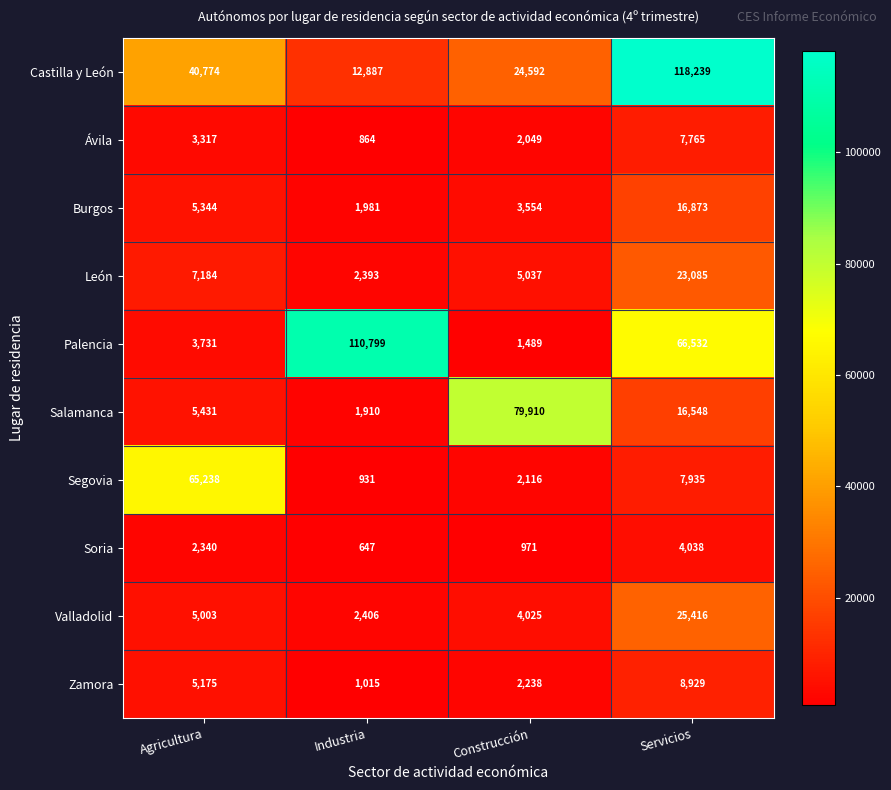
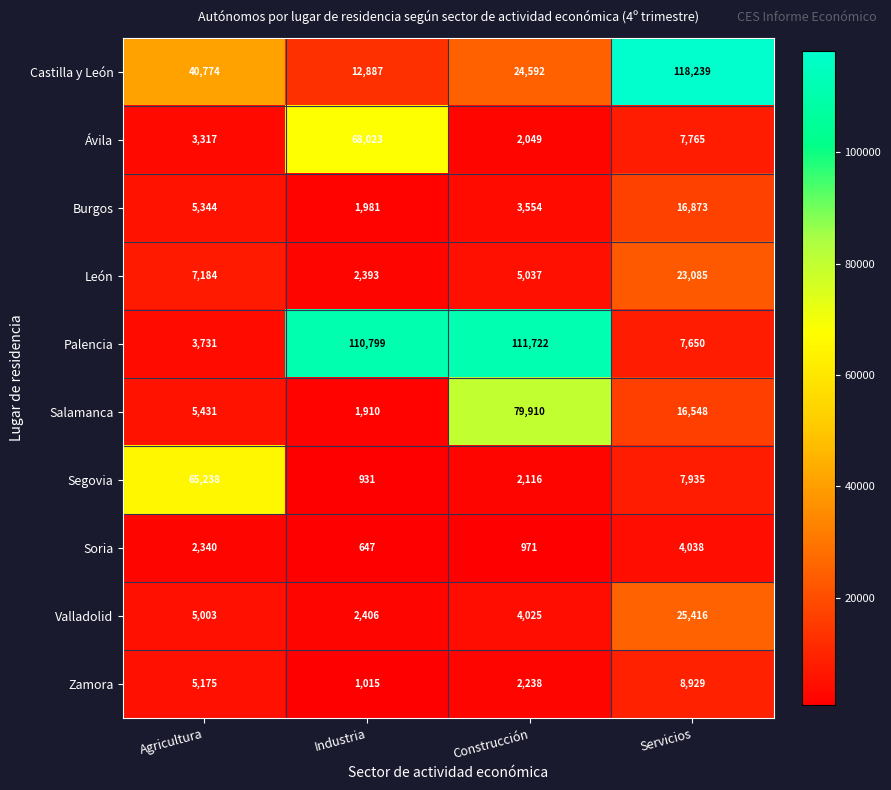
Ávila, Industria: 864 -> 68,023
Palencia, Construcción: 1,489 -> 111,722
Palencia, Servicios: 66,532 -> 7,650
